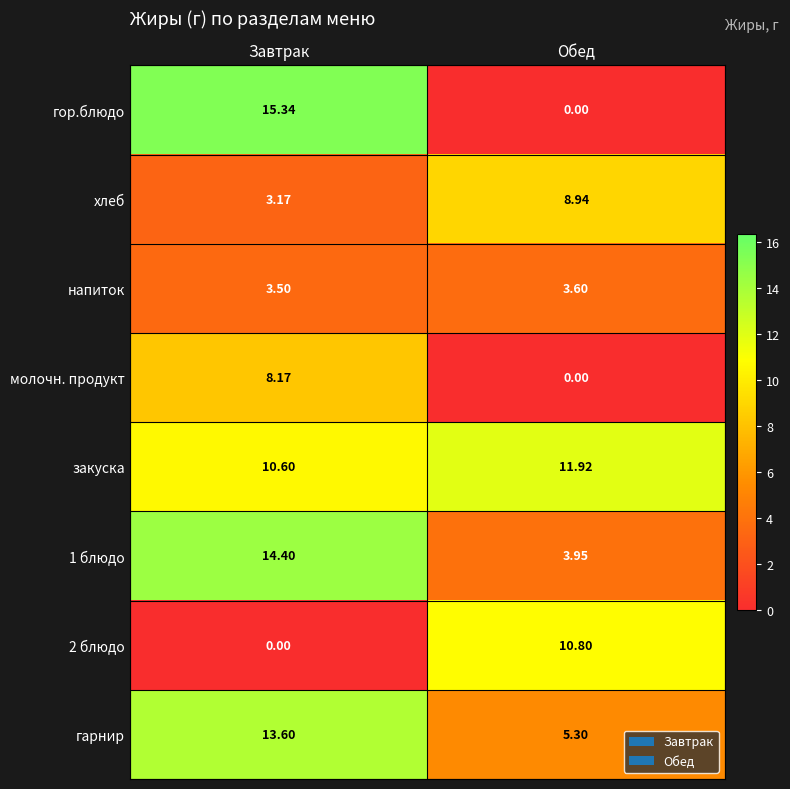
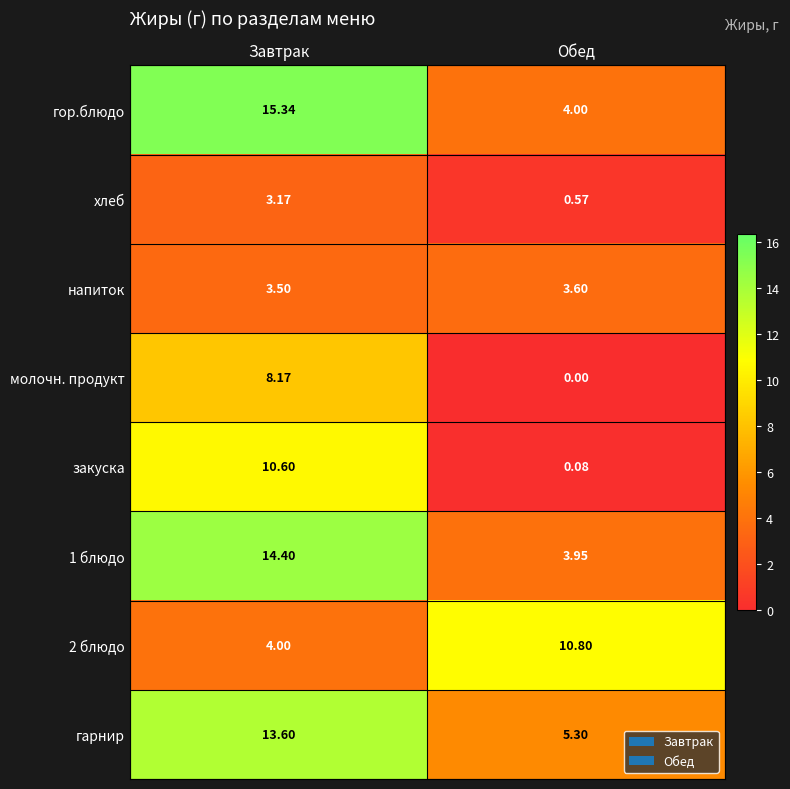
гор.блюдо, Обед: 0.00 -> 4.00
хлеб, Обед: 8.94 -> 0.57
закуска, Обед: 11.92 -> 0.08
2 блюдо, Завтрак: 0.00 -> 4.00
